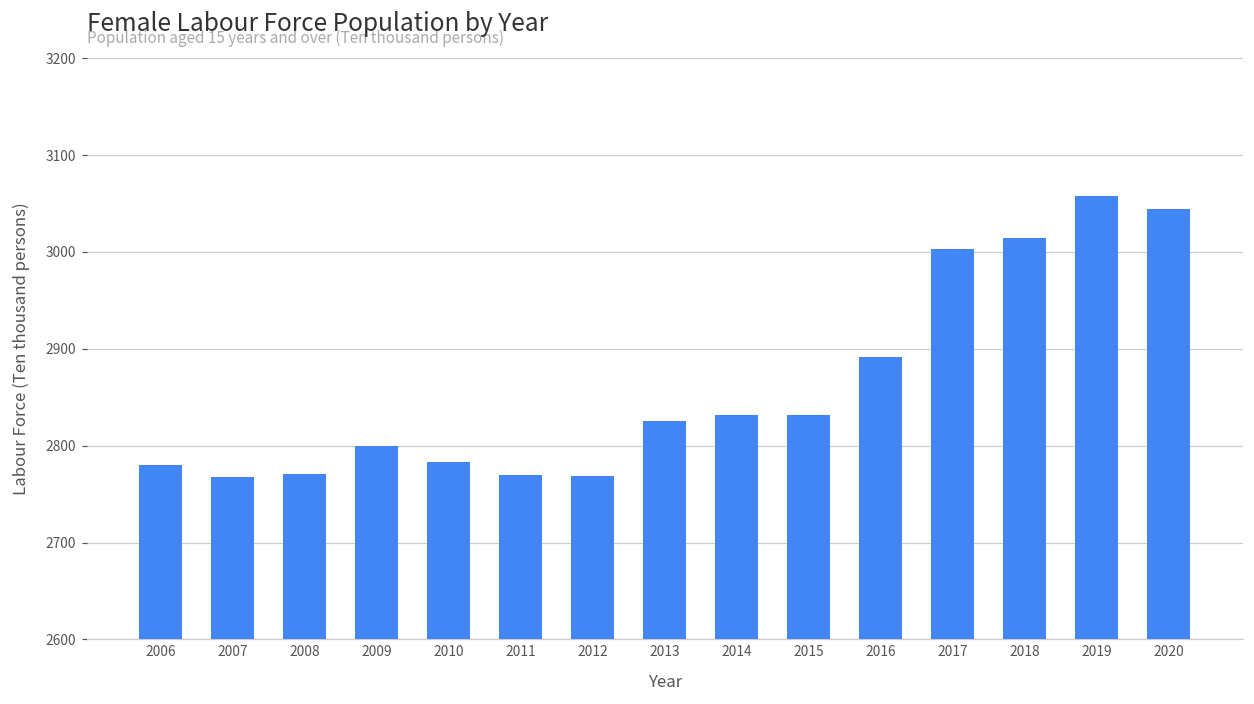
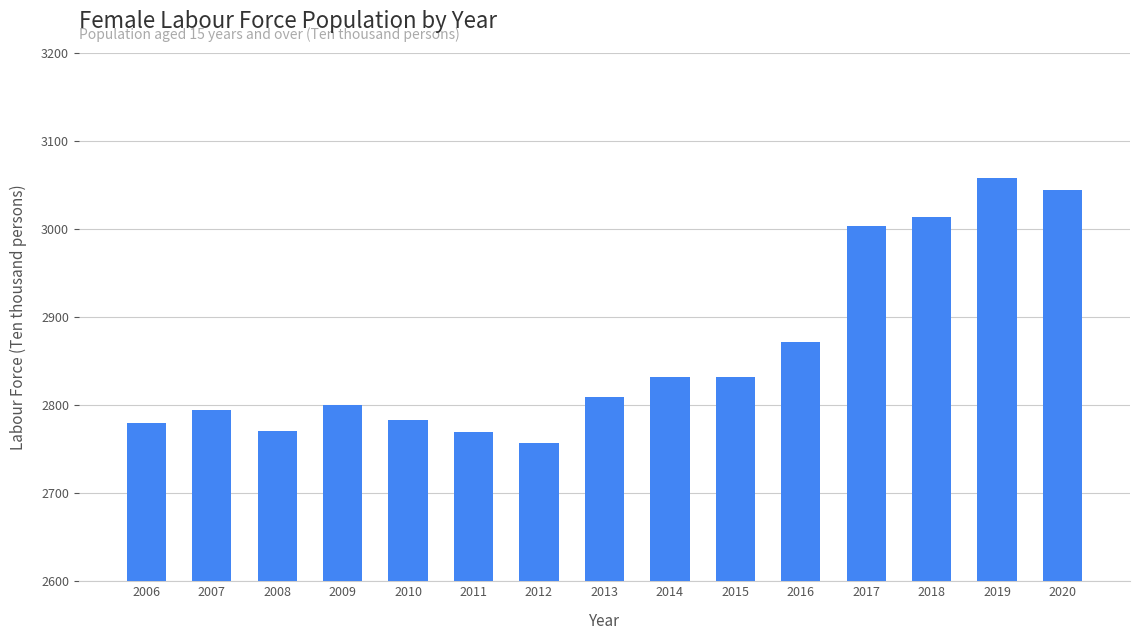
2007: 2770 -> 2790
2012: 2770 -> 2760
2013: 2830 -> 2810
2016: 2890 -> 2870
